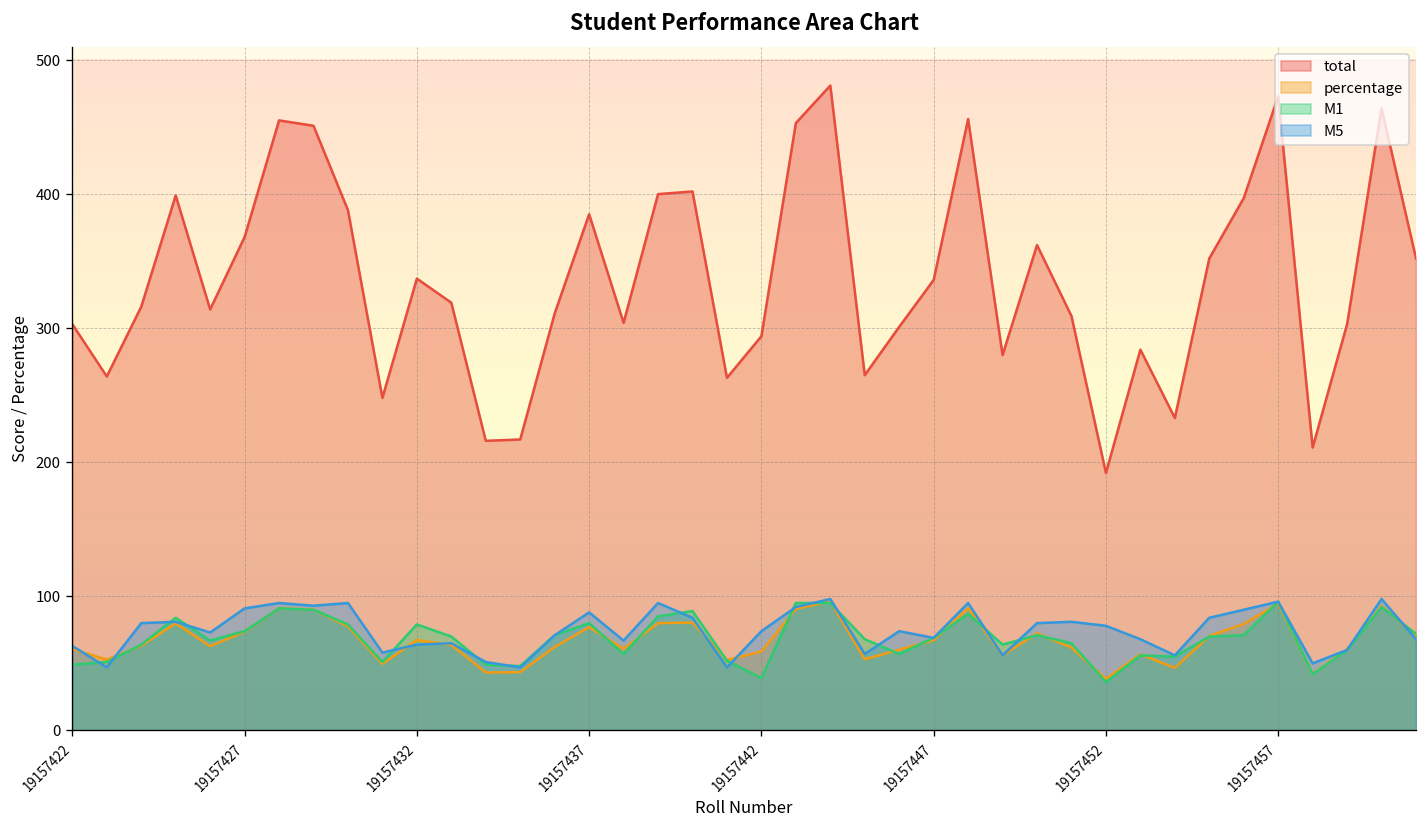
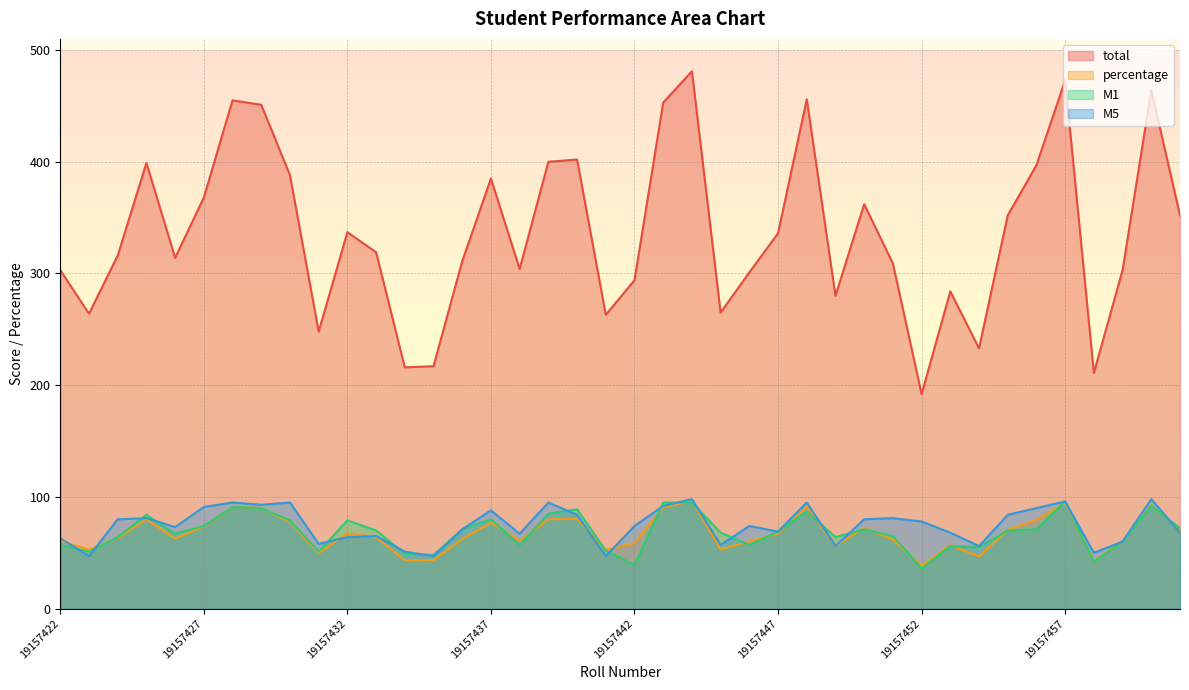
M1, 19157422: 49 -> 57
